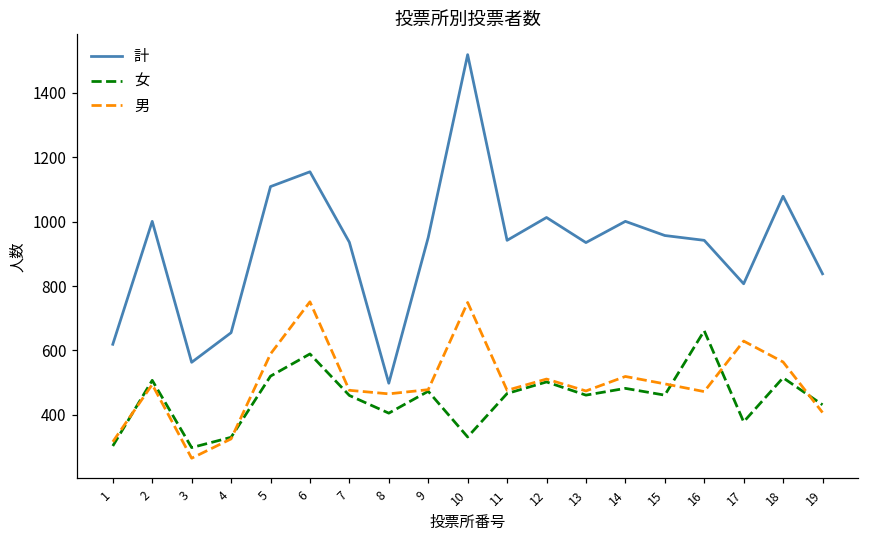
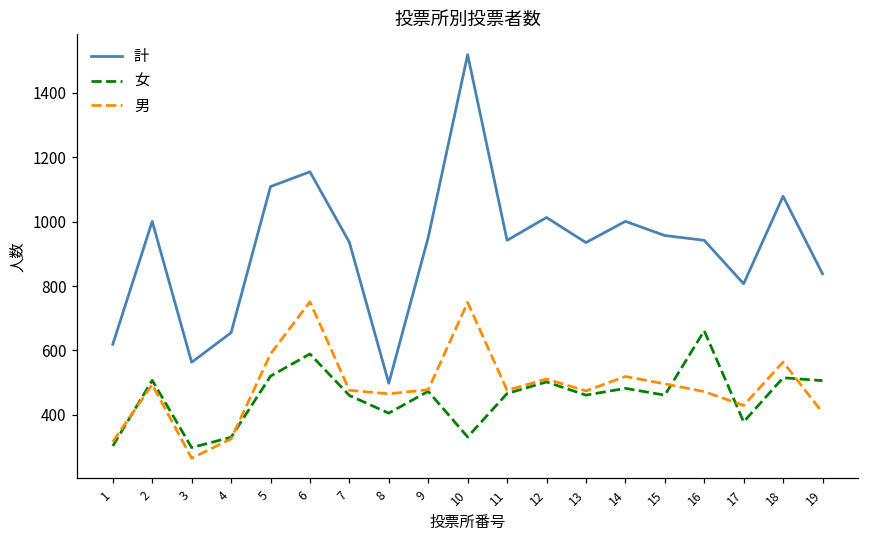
男, 17: 630 -> 430
女, 19: 430 -> 510
